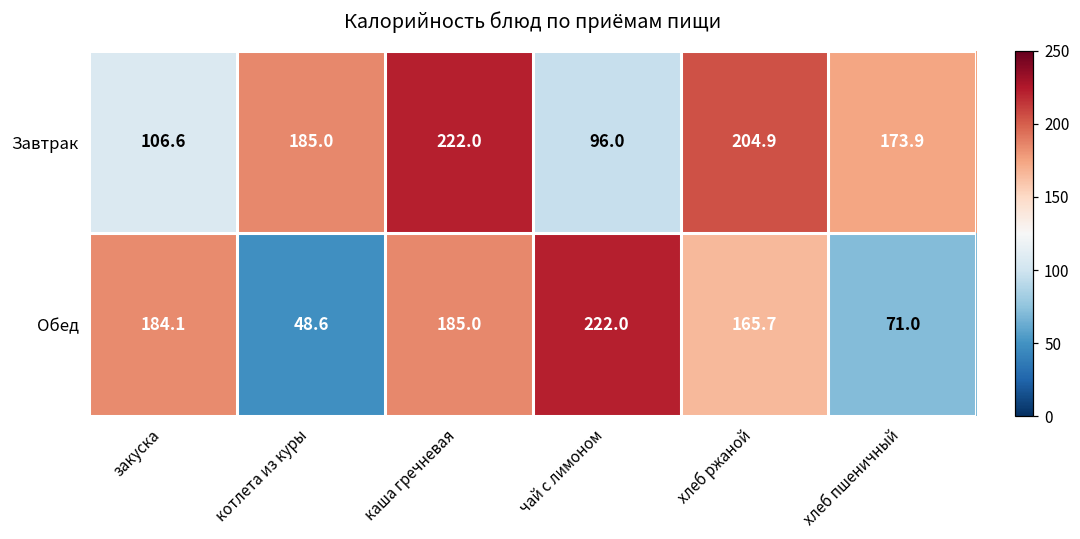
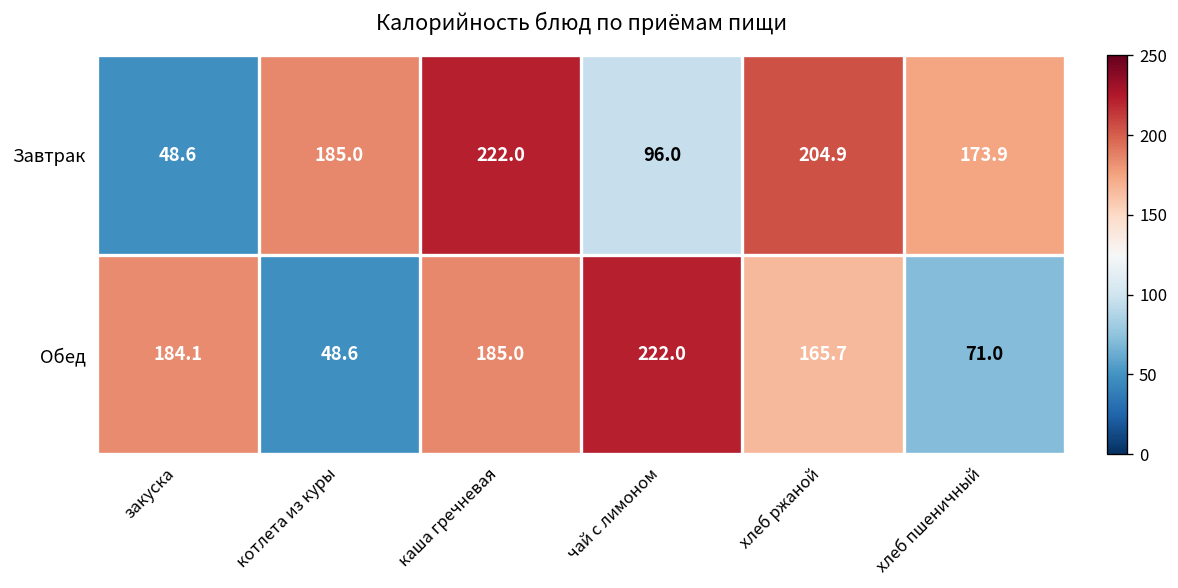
Завтрак, закуска: 106.6 -> 48.6
